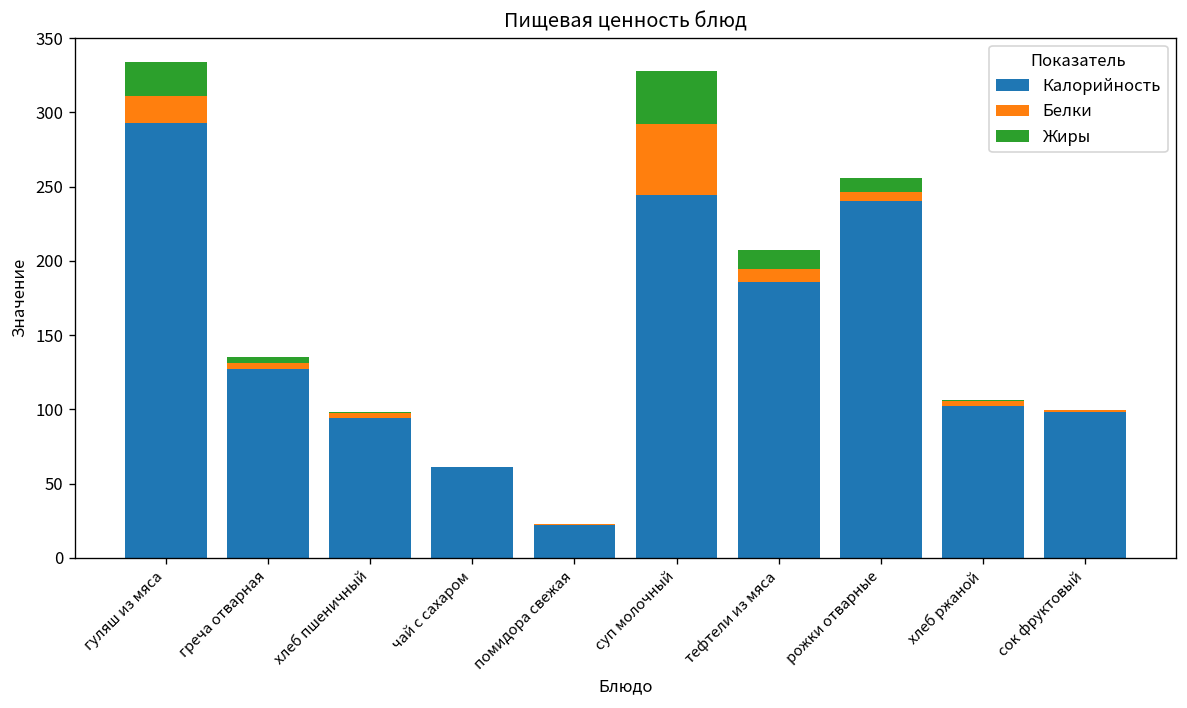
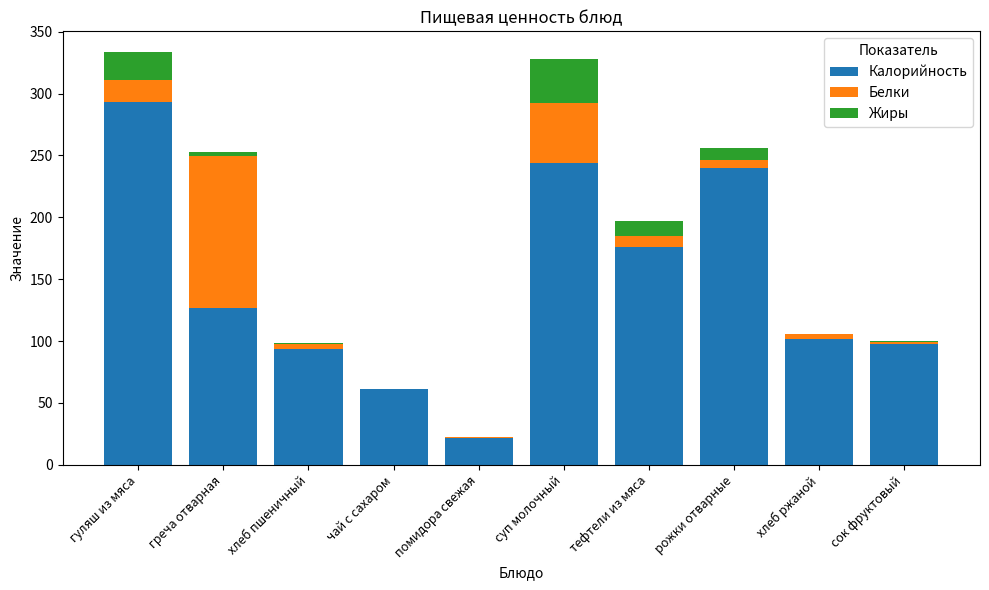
Белки, греча отварная: 4 -> 122
Калорийность, тефтели из мяса: 186 -> 176
